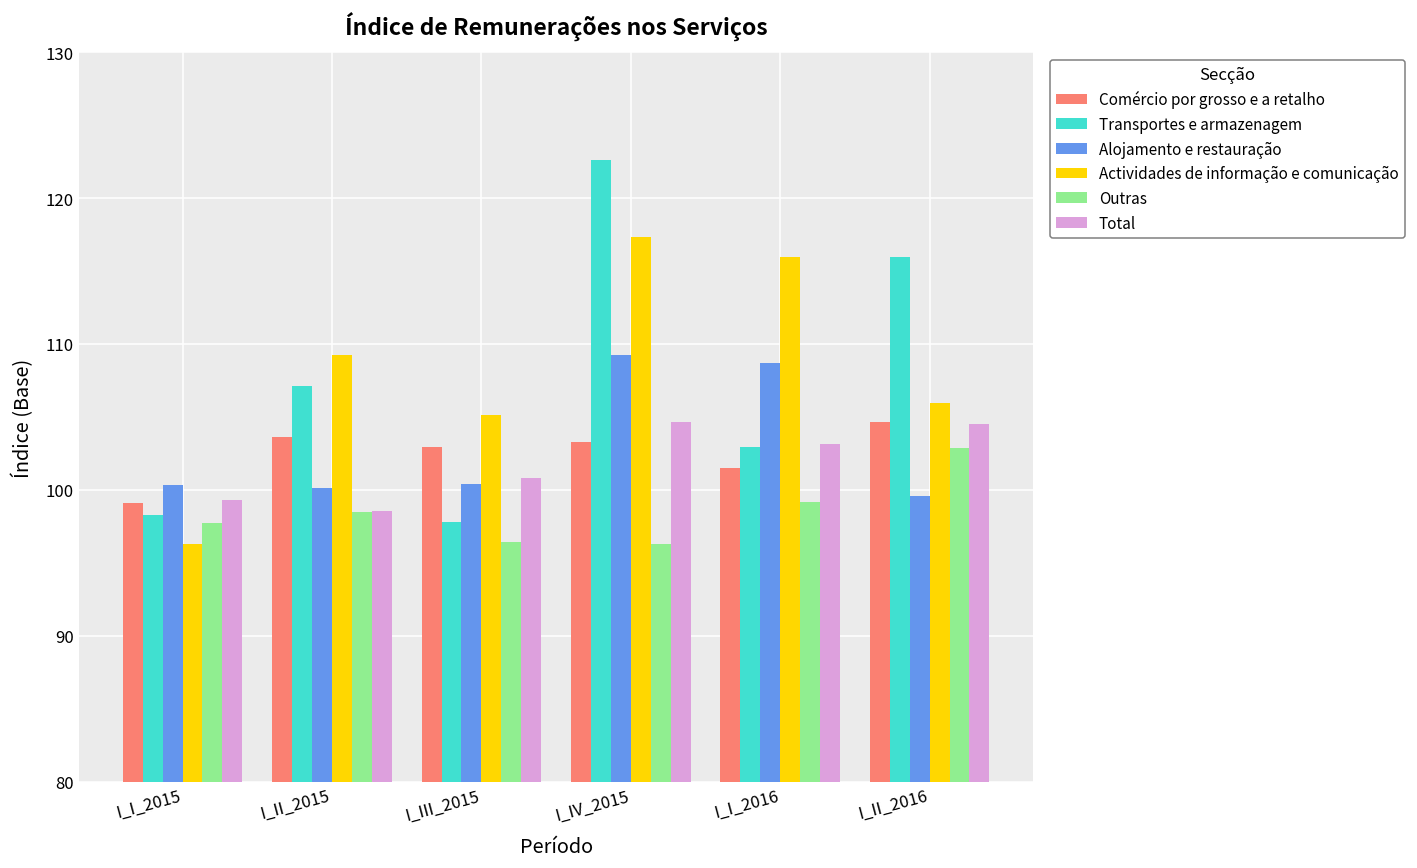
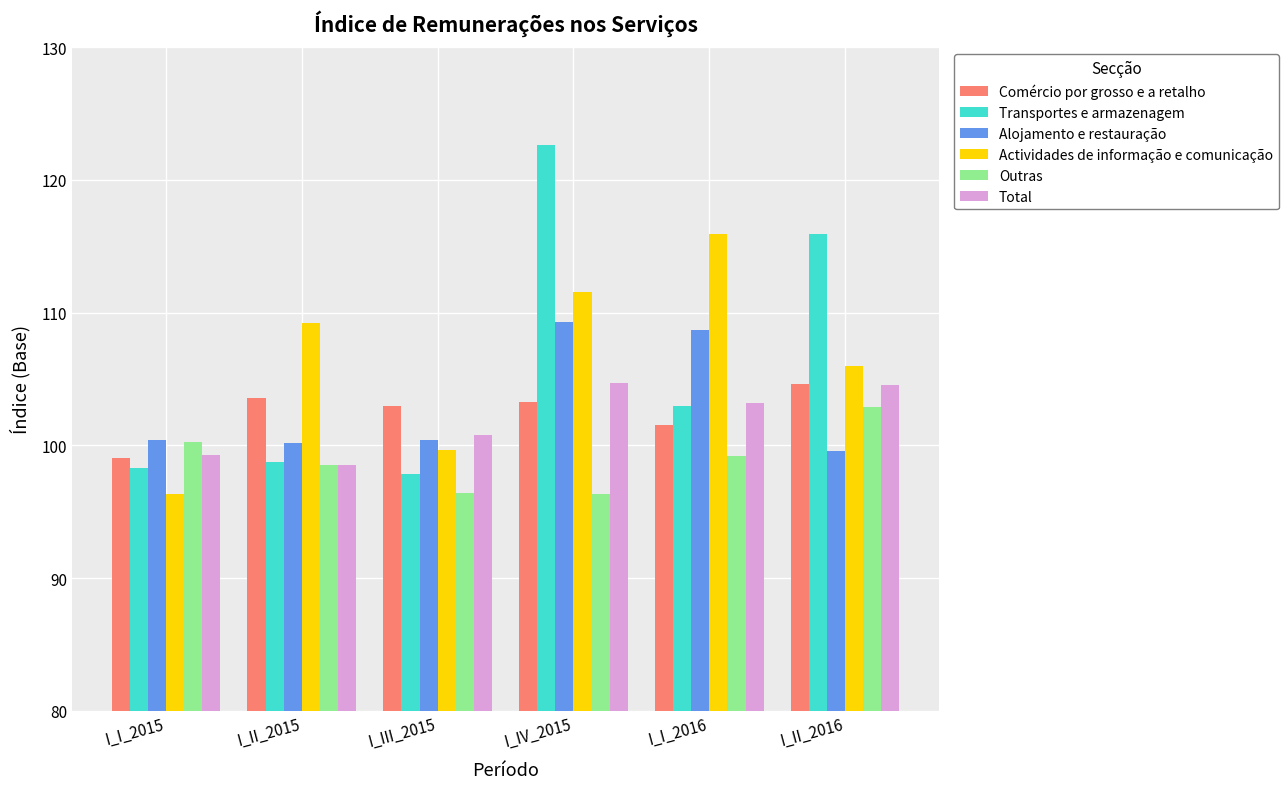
Outras, I_I_2015: 97.7 -> 100.3
Transportes e armazenagem, I_II_2015: 107.1 -> 98.7
Actividades de informação e comunicação, I_III_2015: 105.1 -> 99.7
Actividades de informação e comunicação, I_IV_2015: 117.3 -> 111.6
